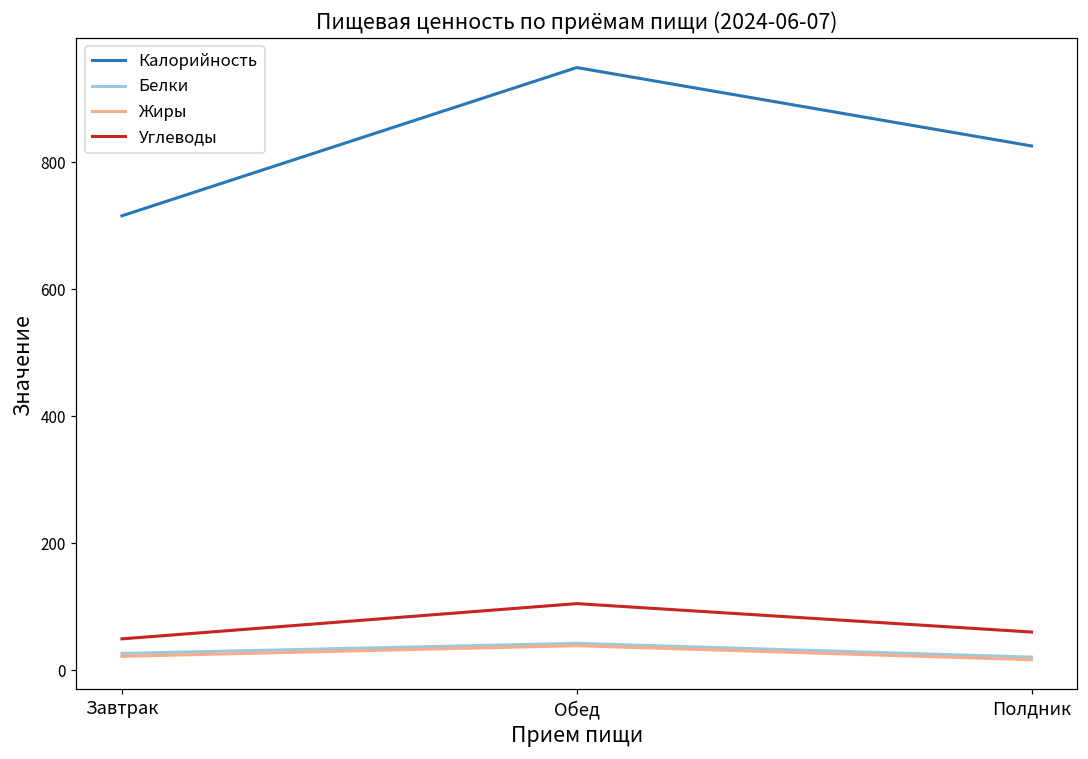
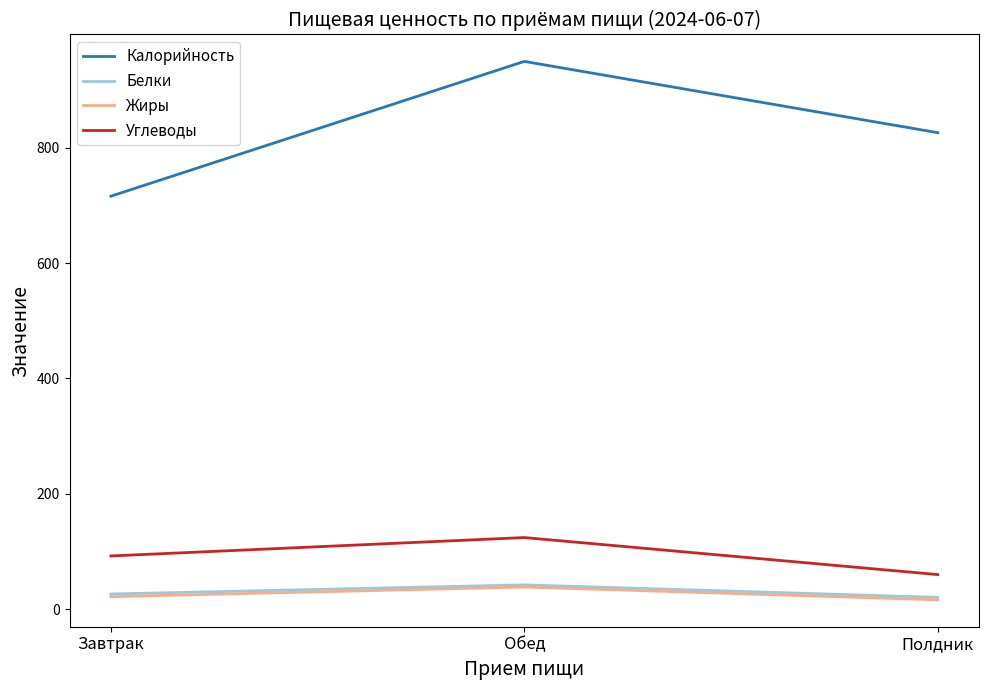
Углеводы, Завтрак: 50 -> 90
Углеводы, Обед: 100 -> 120
